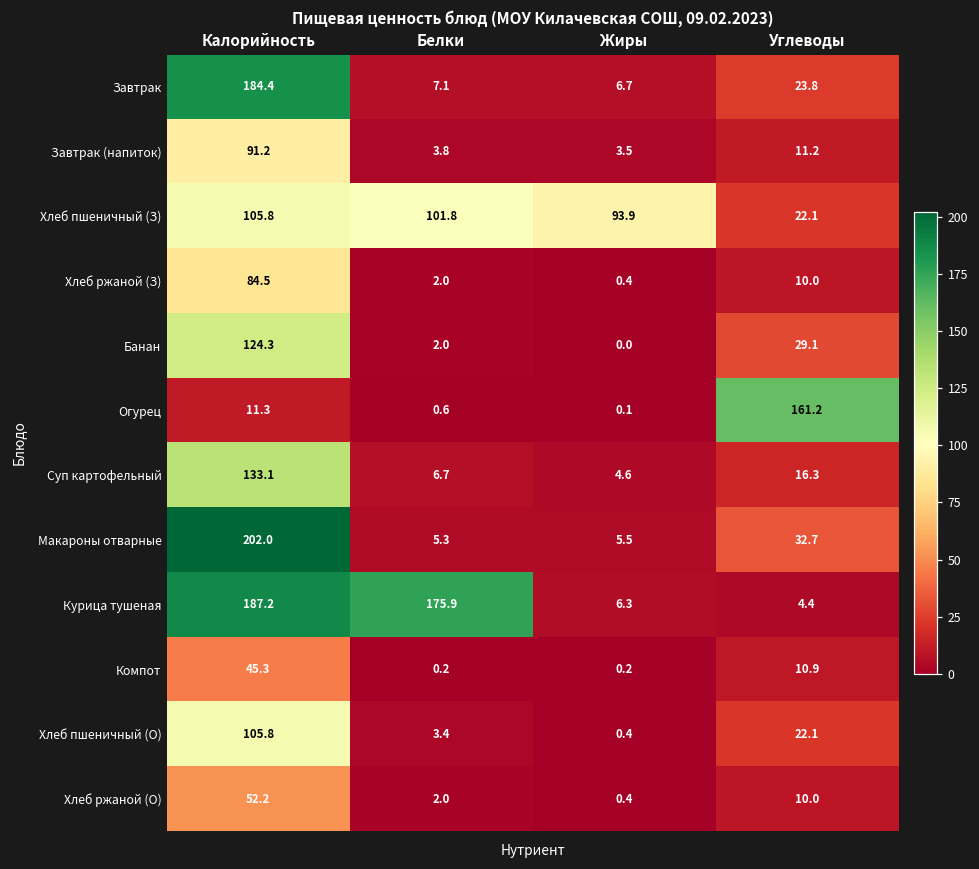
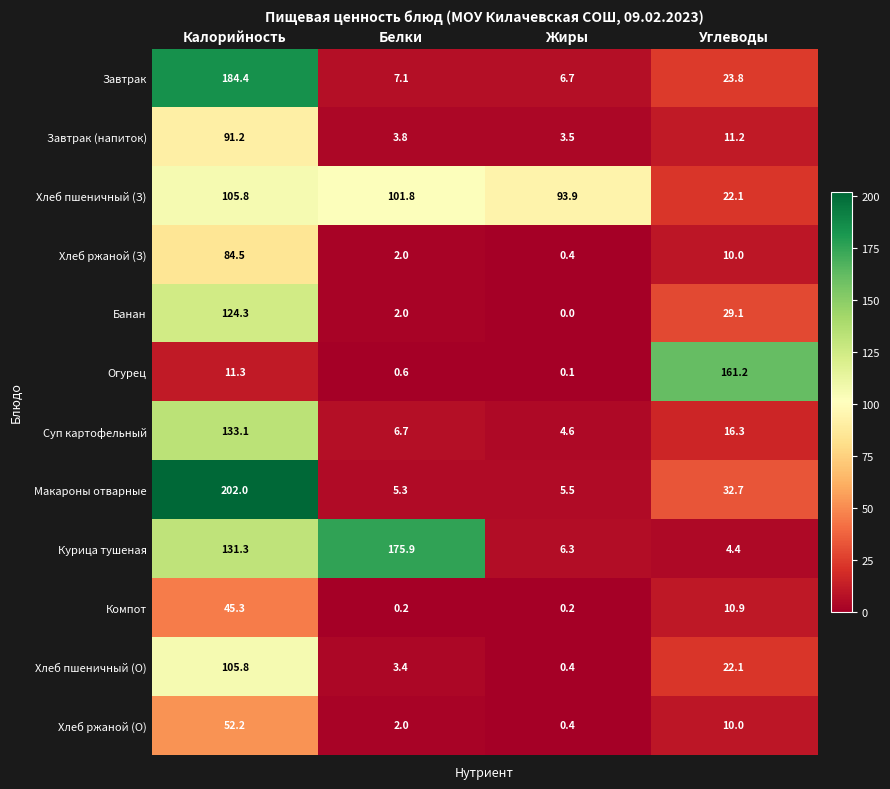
Курица тушеная, Калорийность: 187.2 -> 131.3
